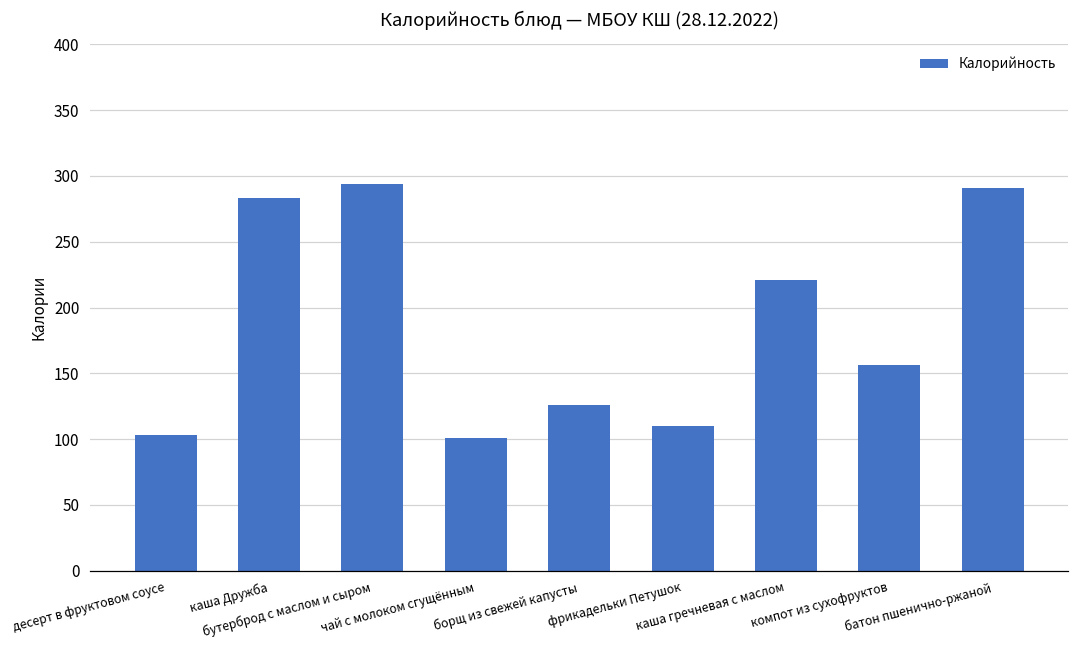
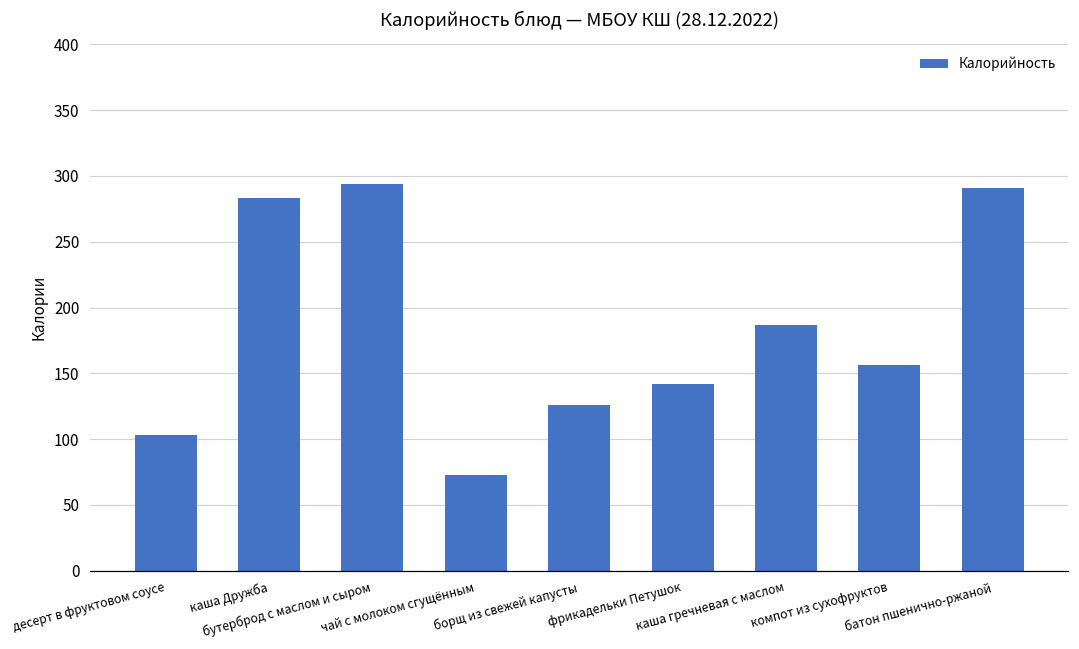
чай с молоком сгущённым: 101 -> 73
фрикадельки Петушок: 110 -> 142
каша гречневая с маслом: 221 -> 187
